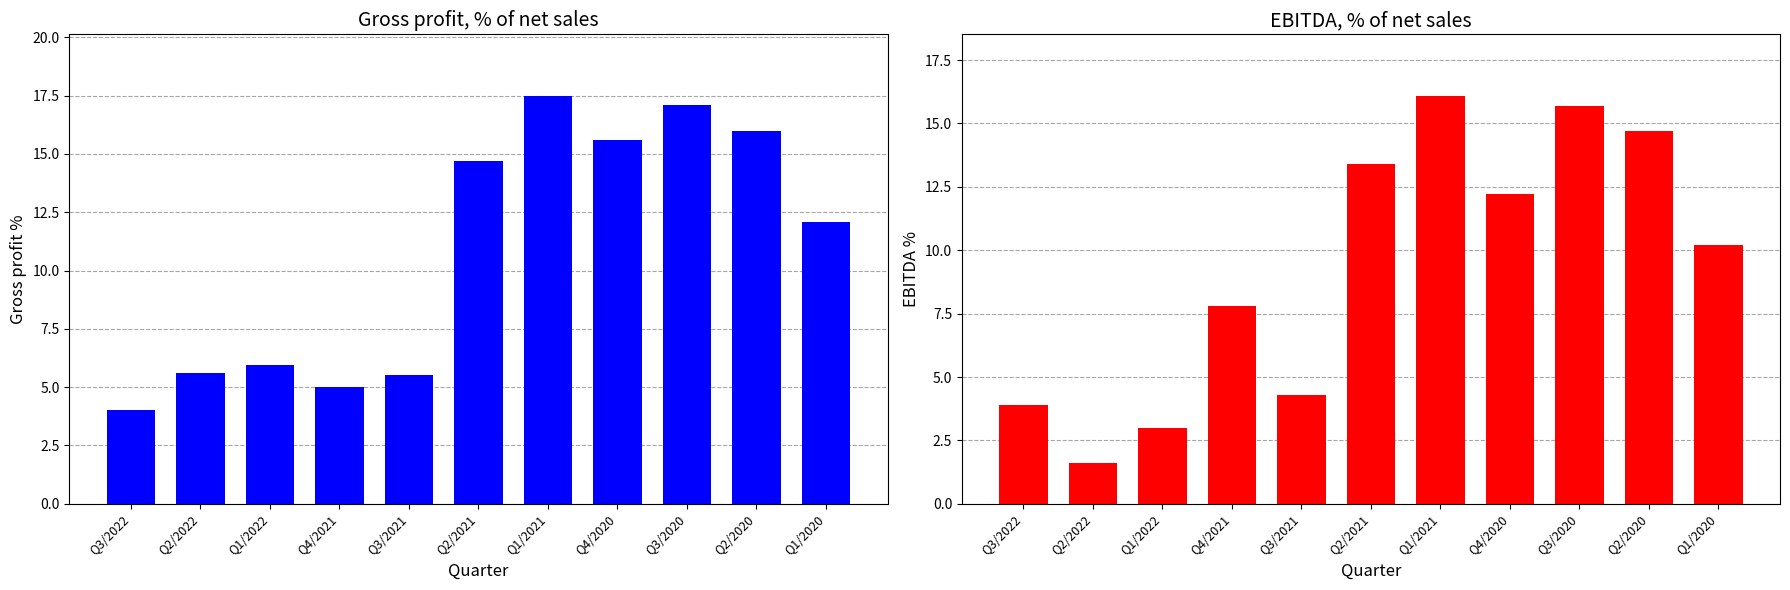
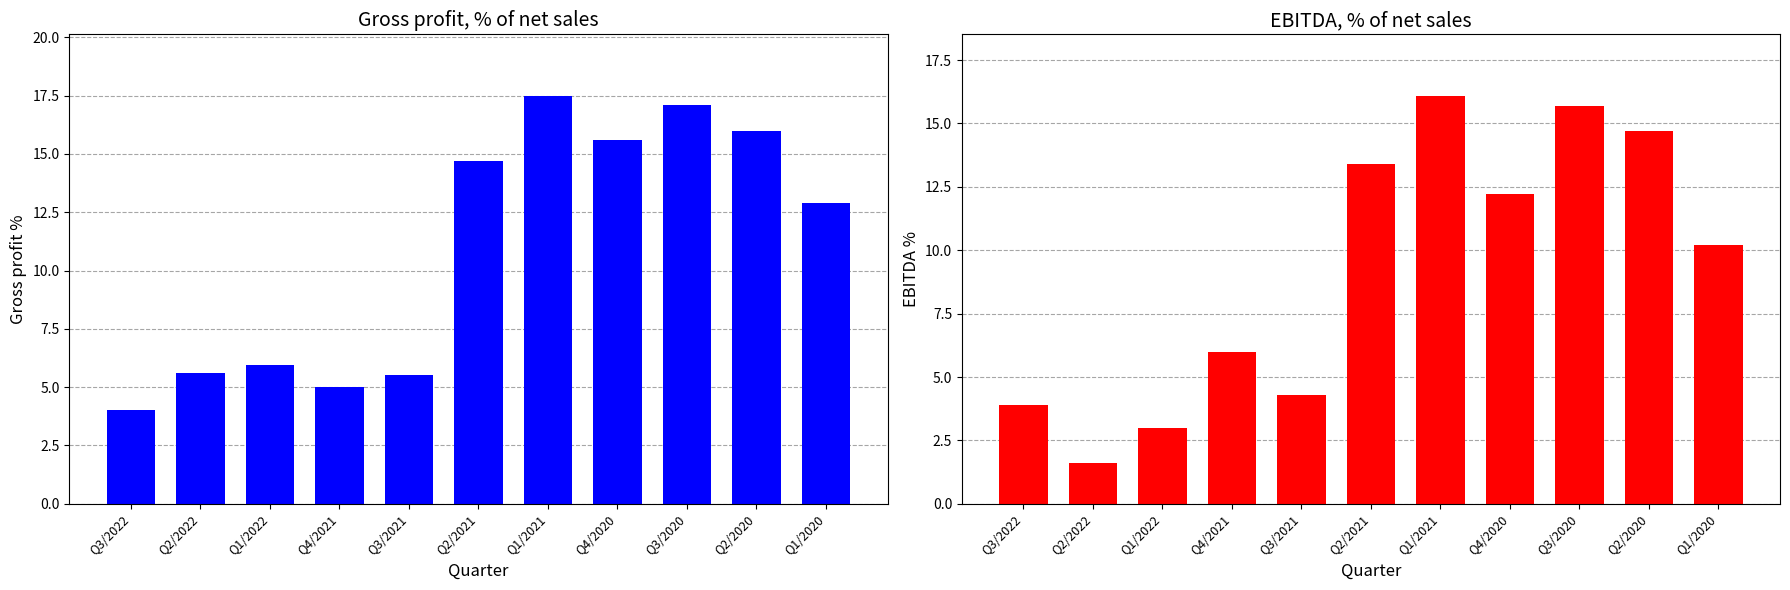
Gross profit, % of net sales, Q1/2020: 12.1 -> 12.9
EBITDA, % of net sales, Q4/2021: 7.8 -> 6.0
